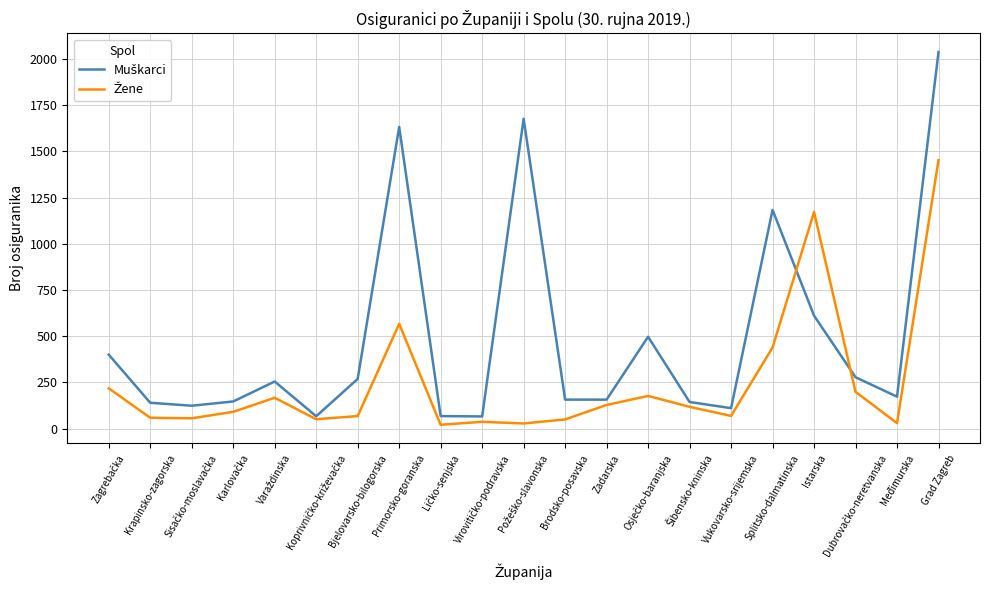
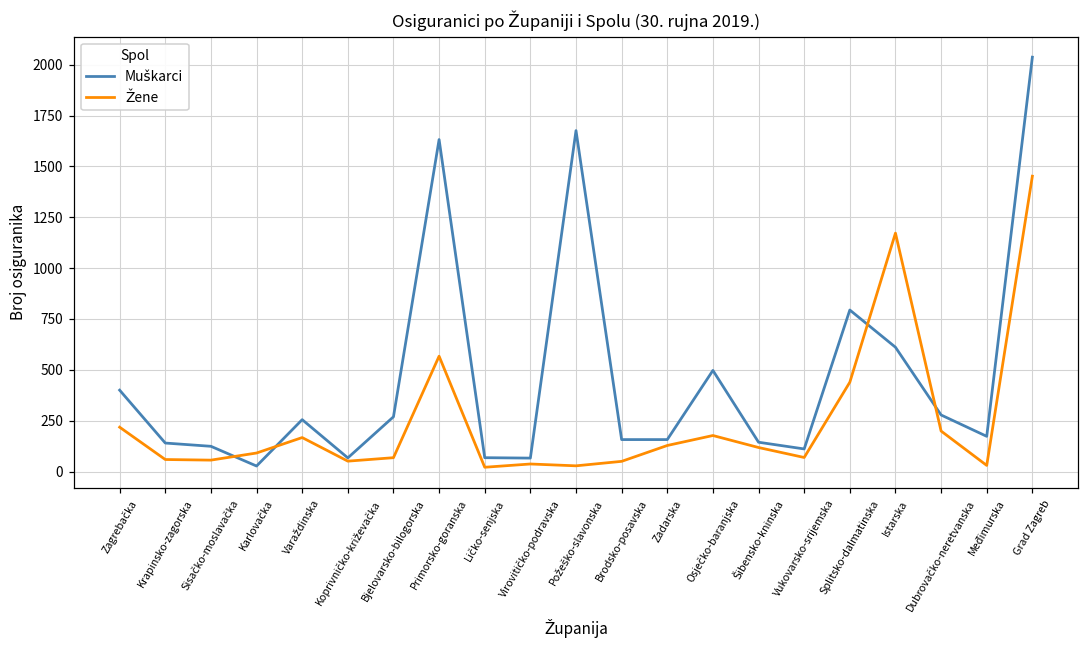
Muškarci, Karlovačka: 150 -> 30
Muškarci, Splitsko-dalmatinska: 1180 -> 790
